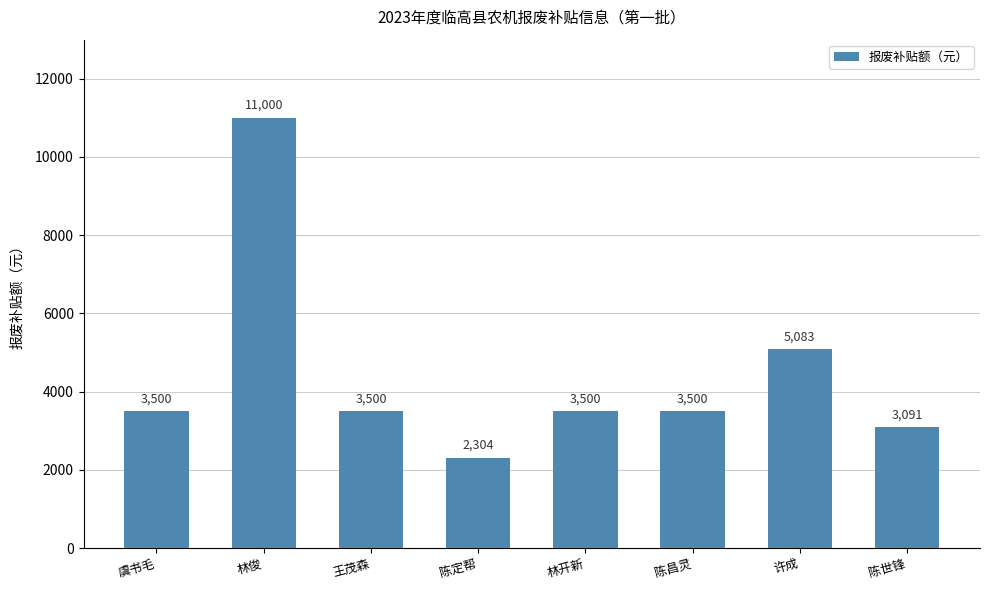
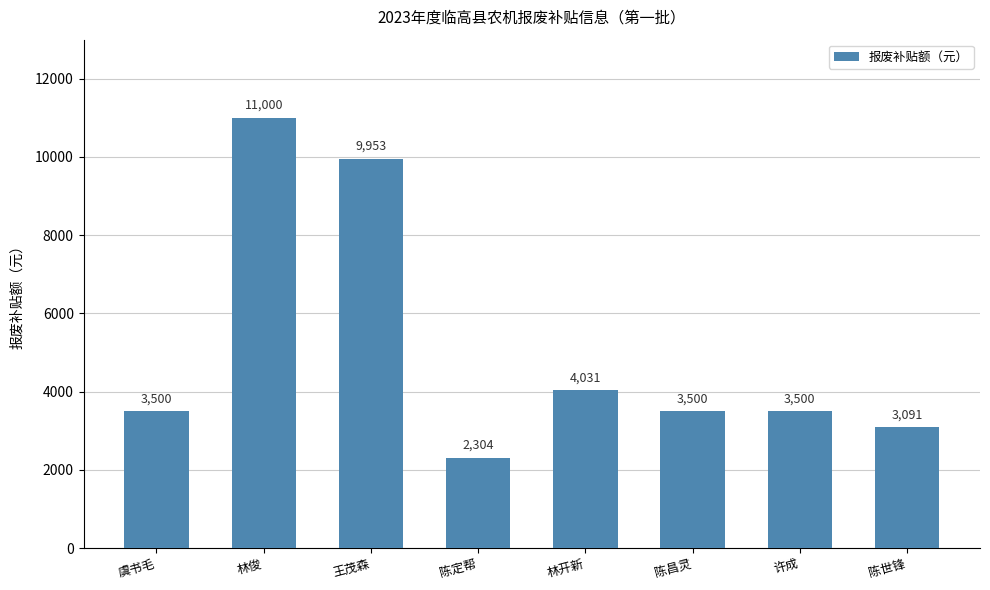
王茂森: 3,500 -> 9,953
林开新: 3,500 -> 4,031
许成: 5,083 -> 3,500
